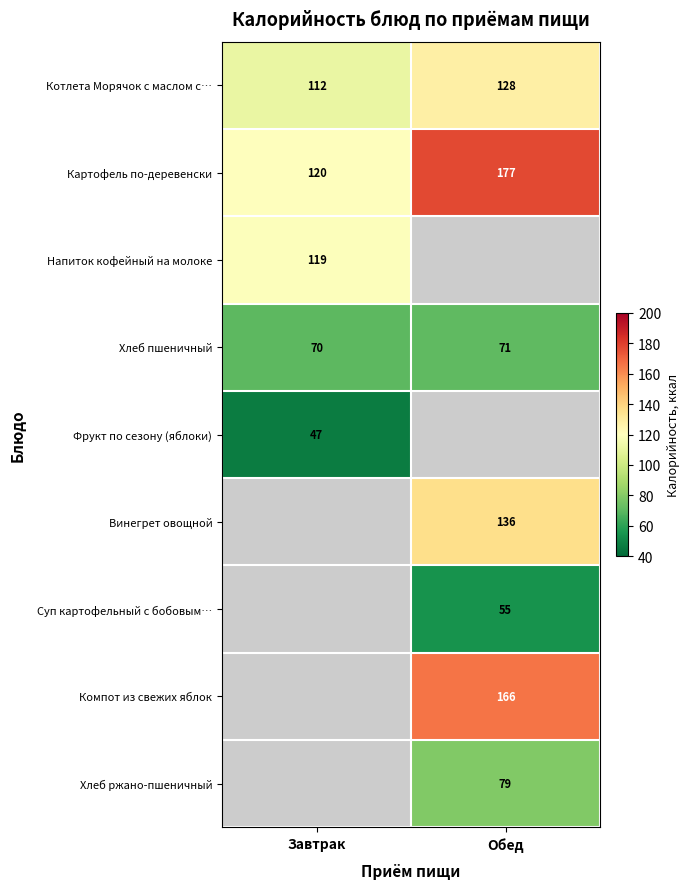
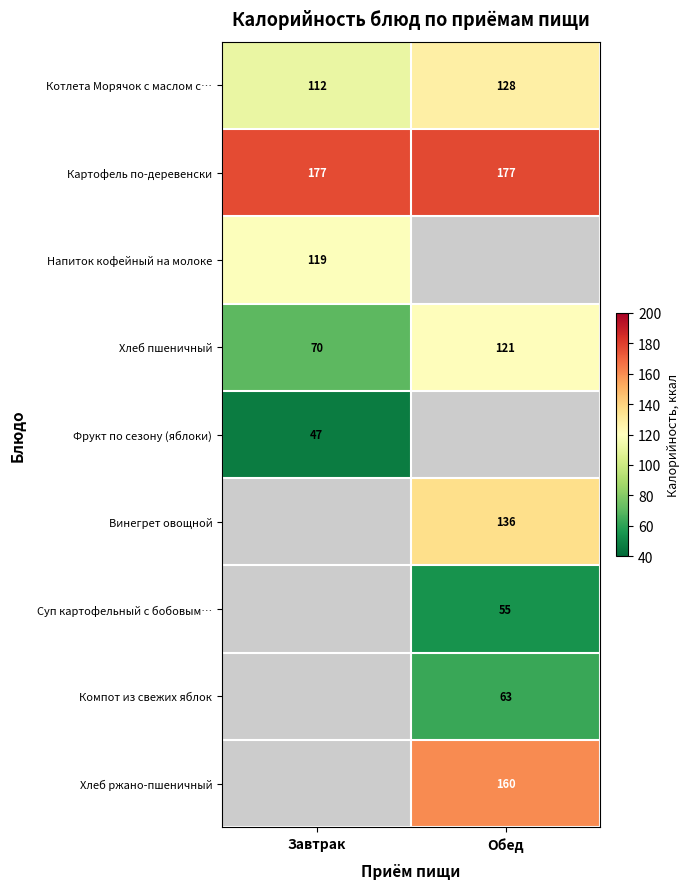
Картофель по-деревенски, Завтрак: 120 -> 177
Хлеб пшеничный, Обед: 71 -> 121
Компот из свежих яблок, Обед: 166 -> 63
Хлеб ржано-пшеничный, Обед: 79 -> 160
